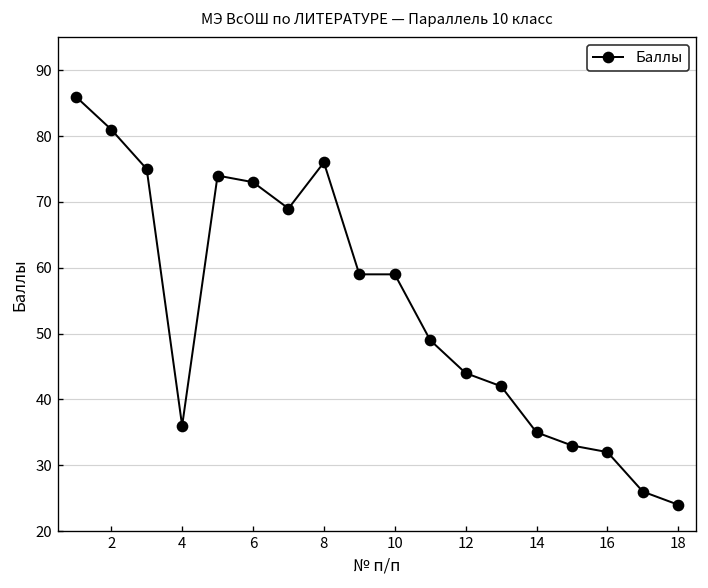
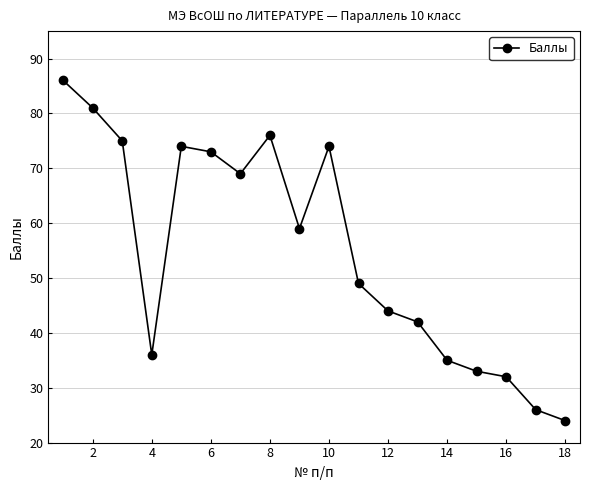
10: 59 -> 74
